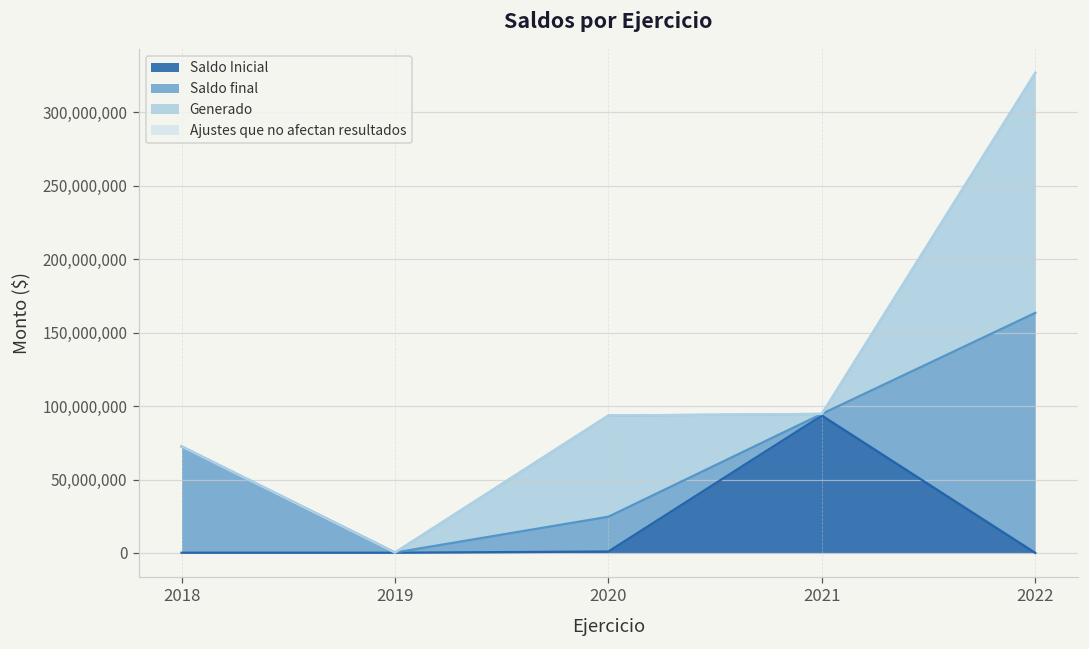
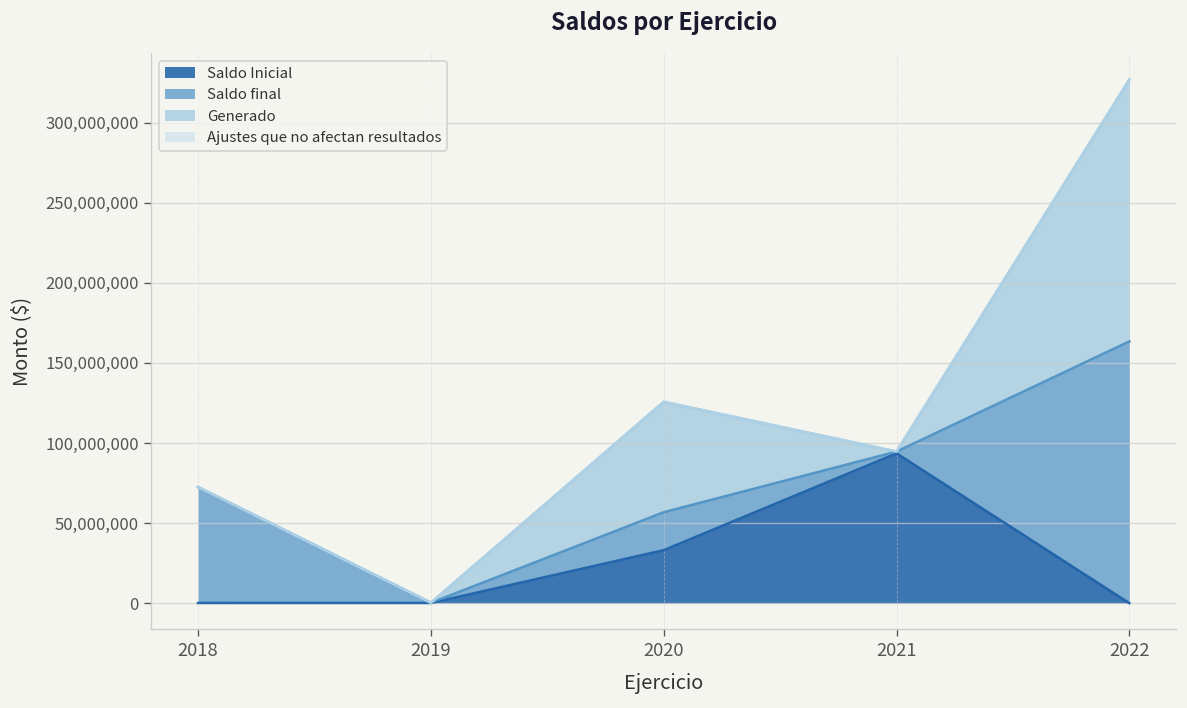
Saldo Inicial, 2020: 1,000,000 -> 33,000,000
